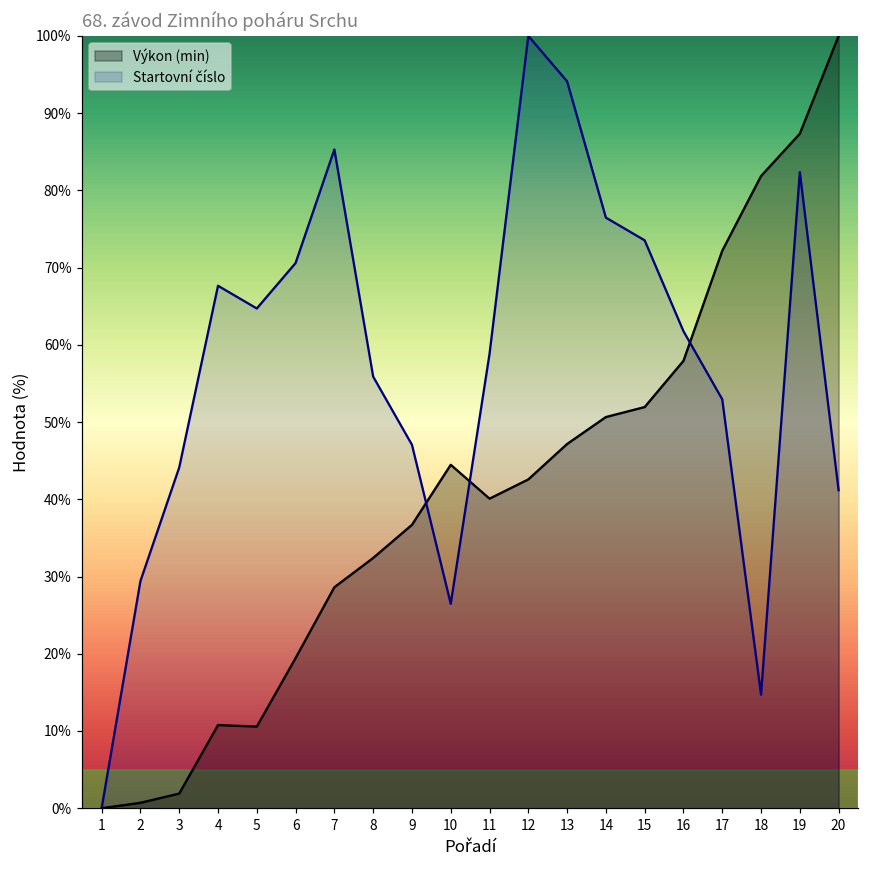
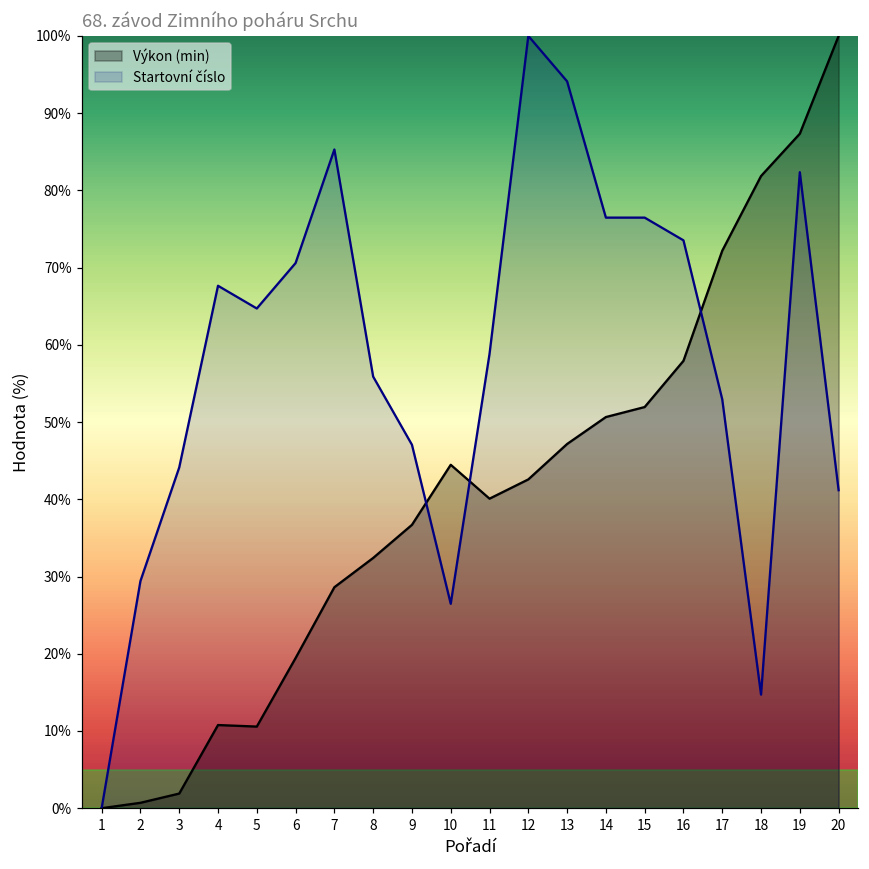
Startovní číslo, 15: 74% -> 76%
Startovní číslo, 16: 62% -> 74%
